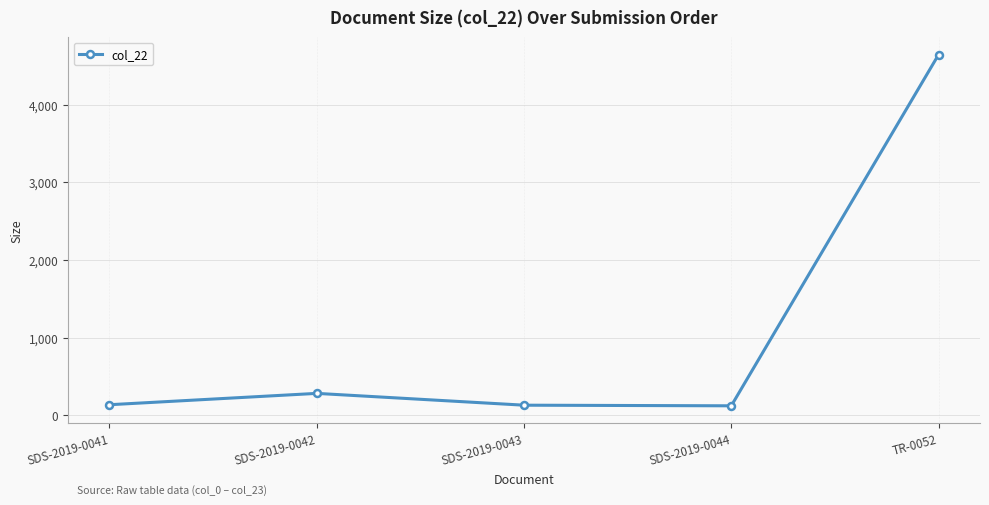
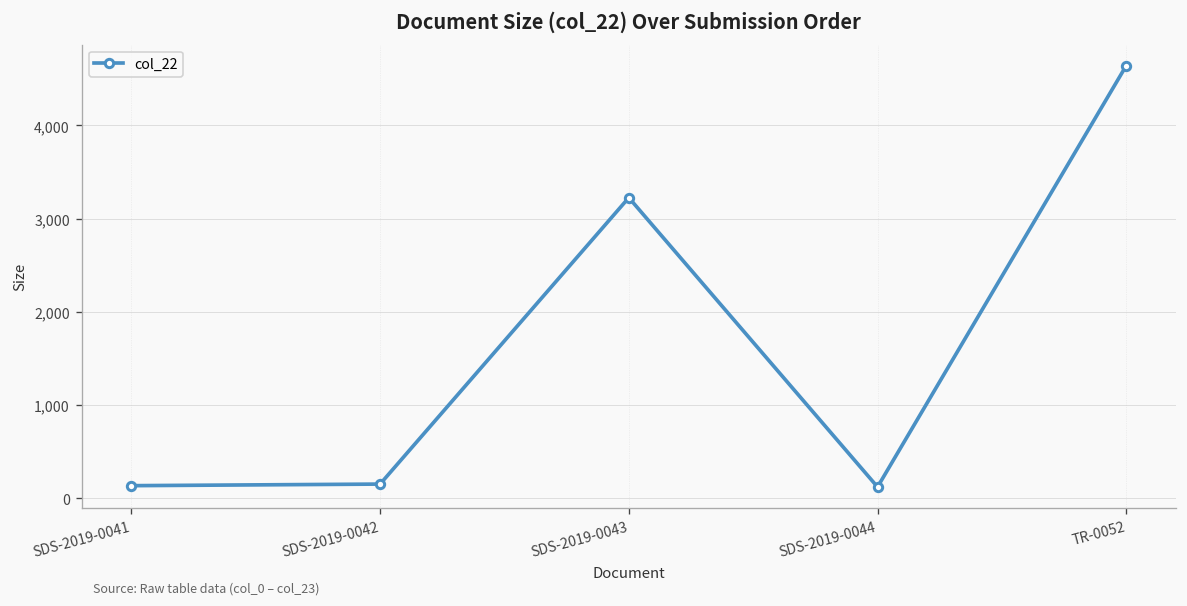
SDS-2019-0042: 300 -> 200
SDS-2019-0043: 100 -> 3,200
